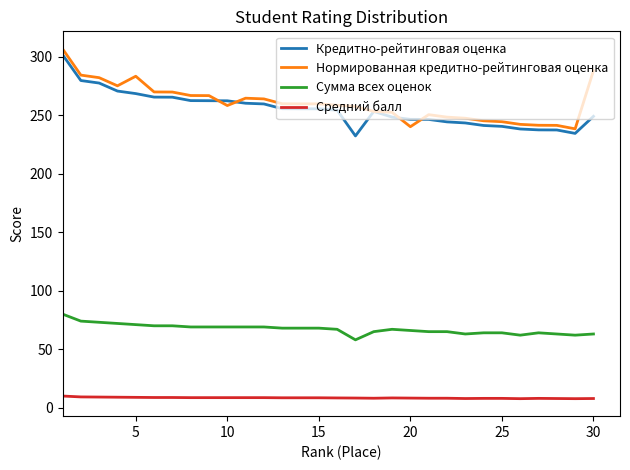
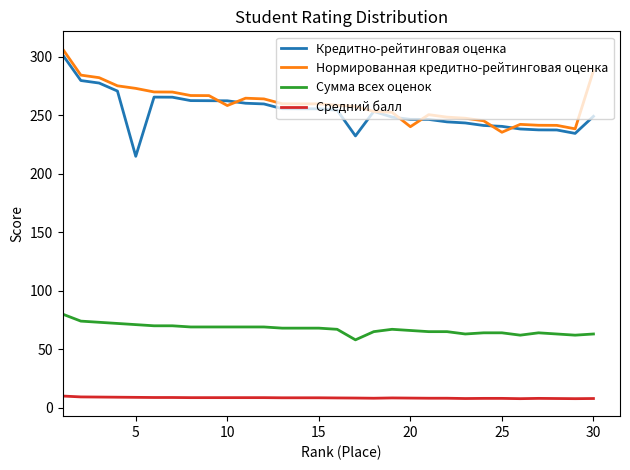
Кредитно-рейтинговая оценка, 5: 268 -> 215
Нормированная кредитно-рейтинговая оценка, 5: 283 -> 273
Нормированная кредитно-рейтинговая оценка, 25: 244 -> 235
